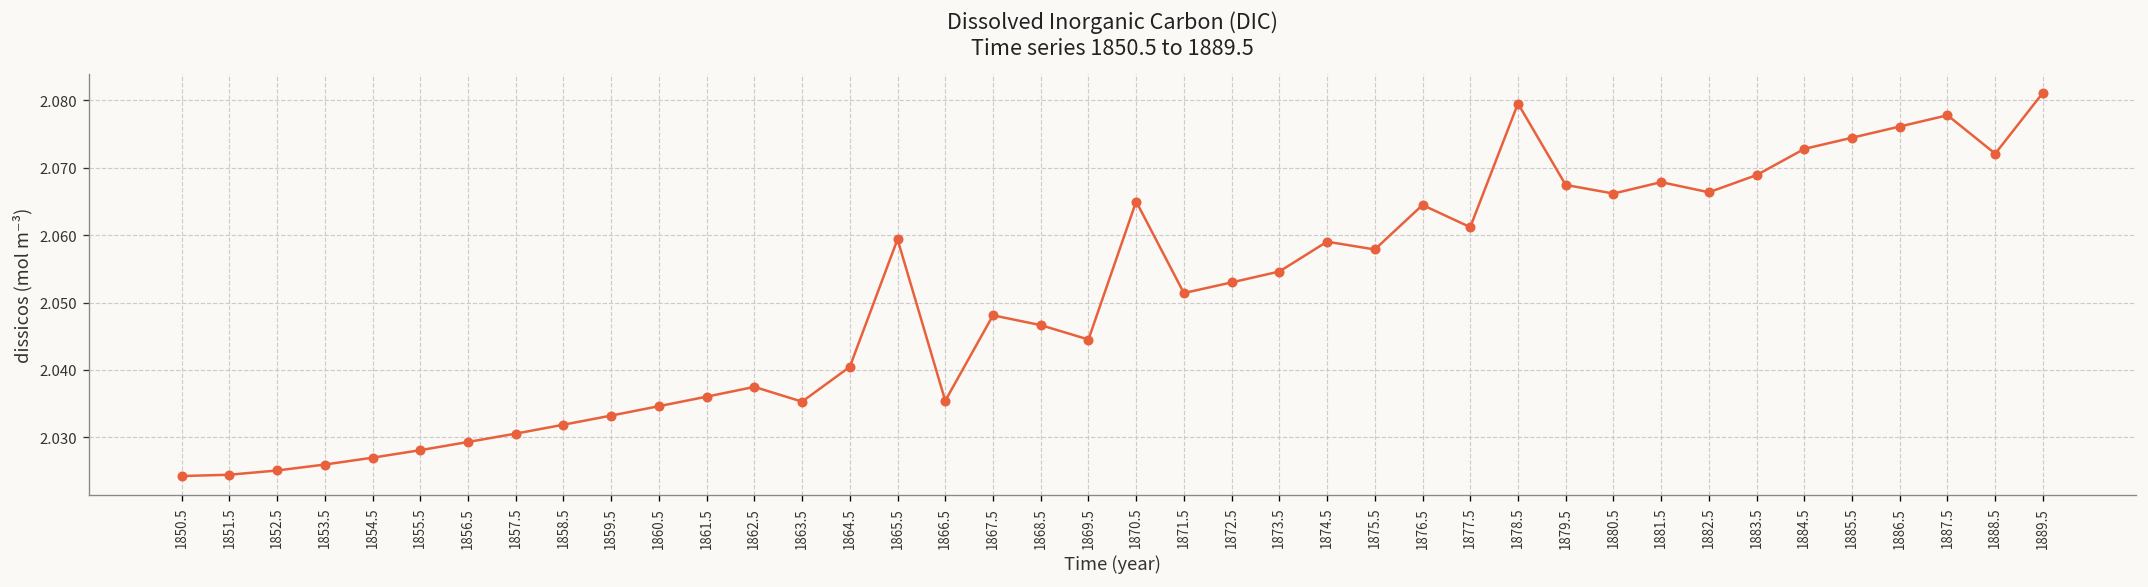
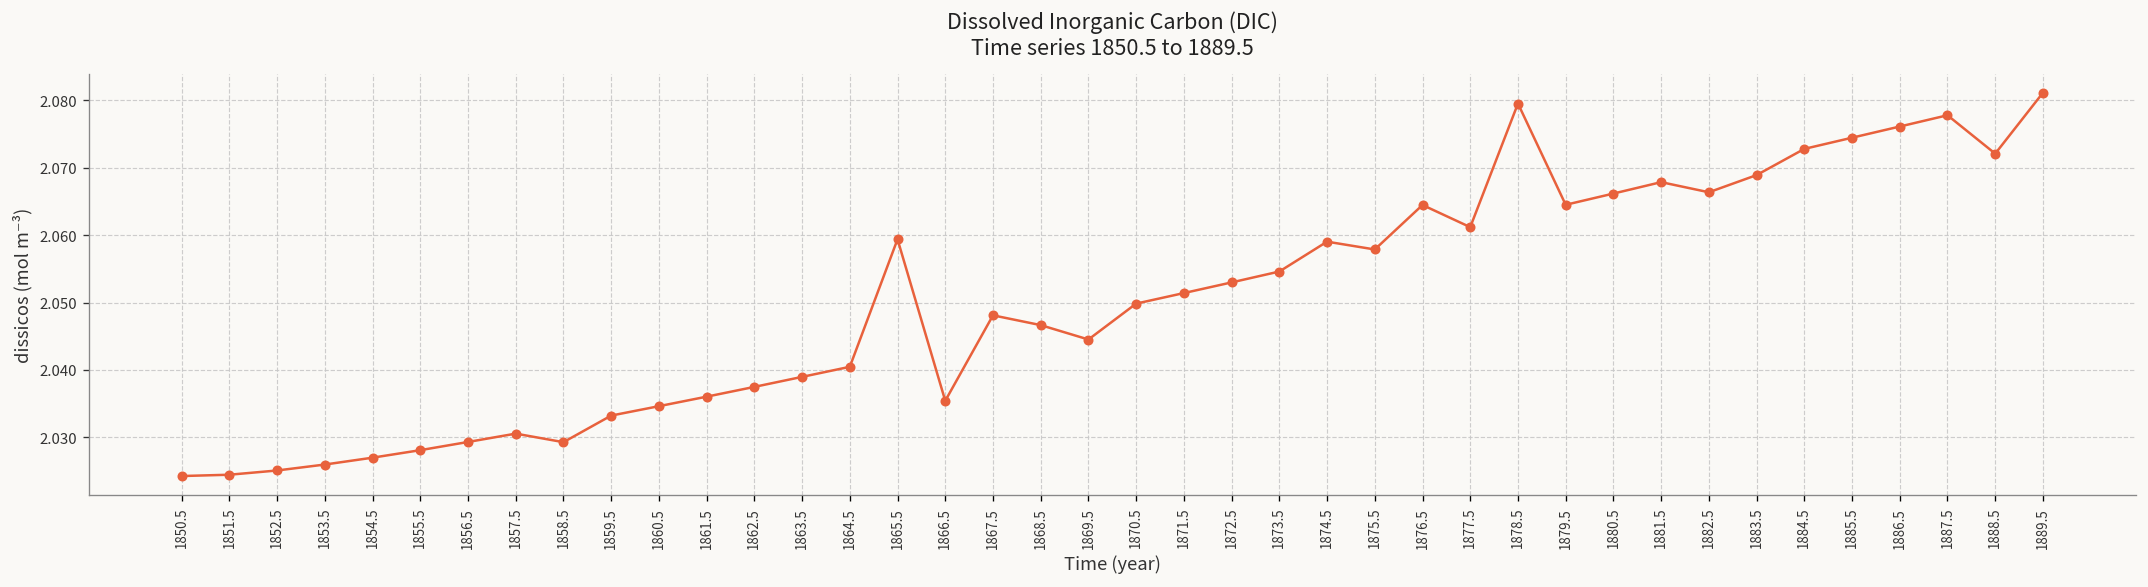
1858.5: 2.032 -> 2.029
1863.5: 2.035 -> 2.039
1870.5: 2.065 -> 2.050
1879.5: 2.067 -> 2.065
